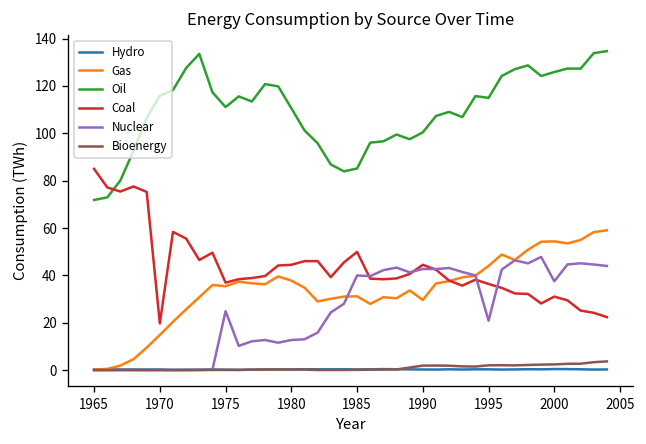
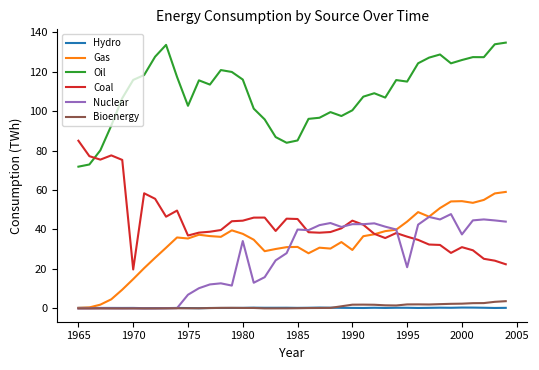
Oil, 1975: 111 -> 103
Nuclear, 1975: 25 -> 7
Oil, 1980: 111 -> 116
Nuclear, 1980: 13 -> 34
Coal, 1985: 50 -> 45
